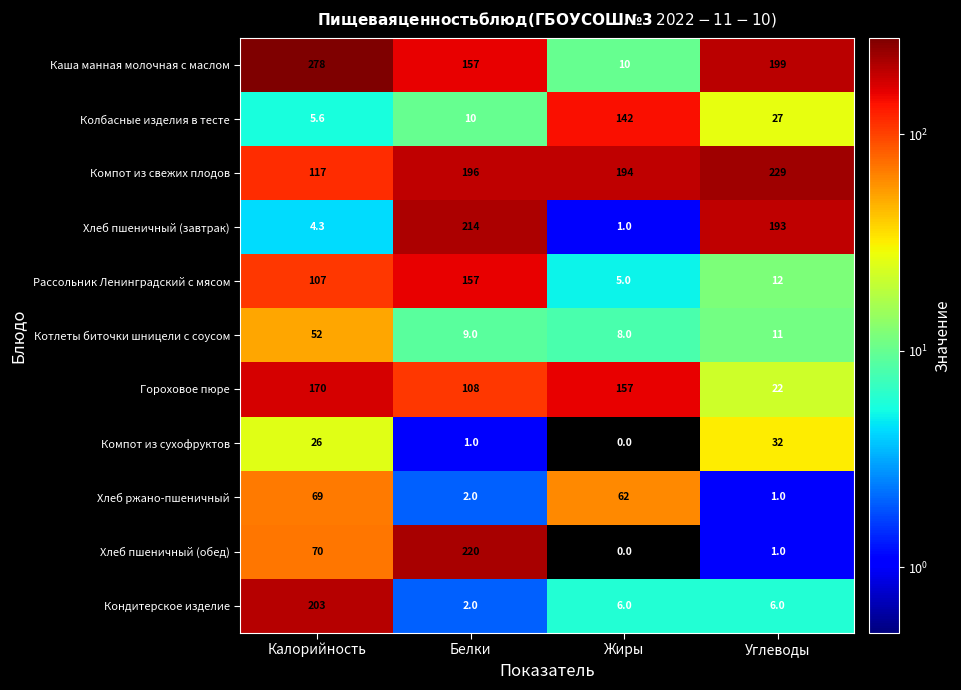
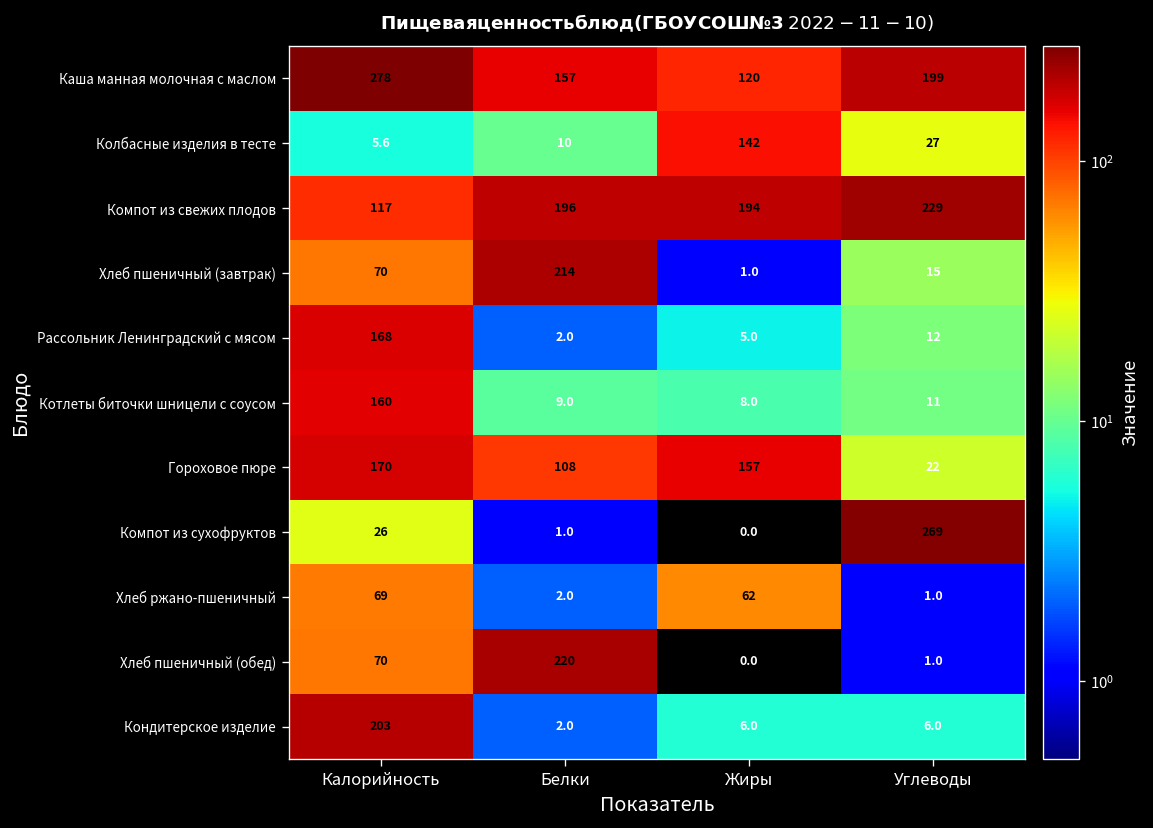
Каша манная молочная с маслом, Жиры: 10 -> 120
Хлеб пшеничный (завтрак), Калорийность: 4.3 -> 70
Хлеб пшеничный (завтрак), Углеводы: 193 -> 15
Рассольник Ленинградский с мясом, Калорийность: 107 -> 168
Рассольник Ленинградский с мясом, Белки: 157 -> 2.0
Котлеты биточки шницели с соусом, Калорийность: 52 -> 160
Компот из сухофруктов, Углеводы: 32 -> 269
